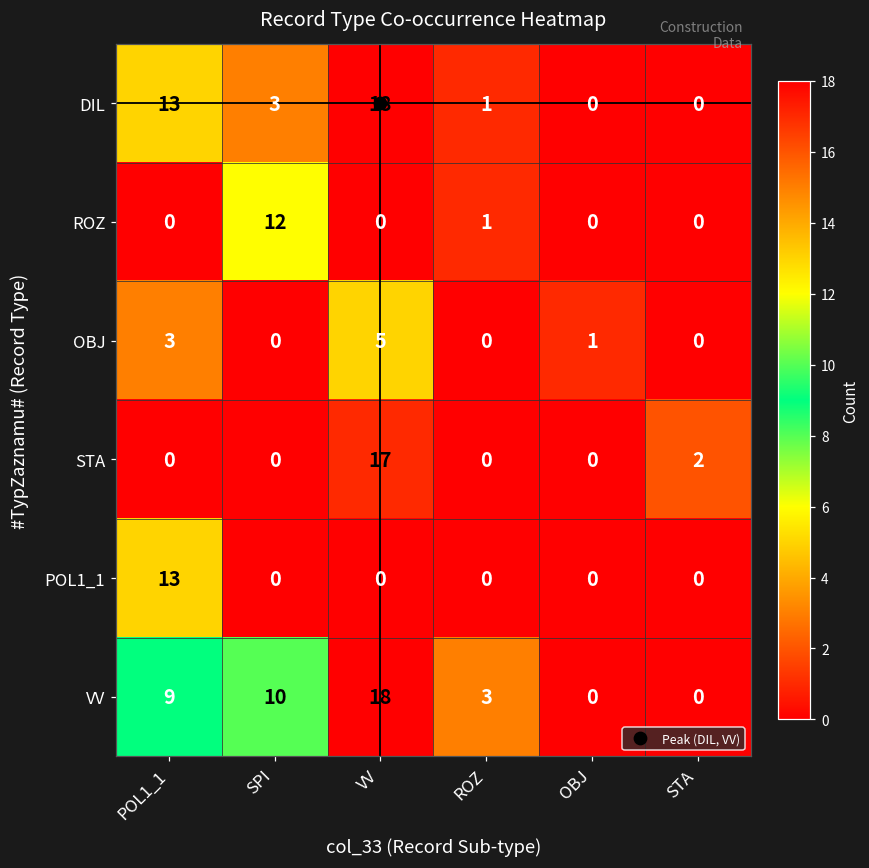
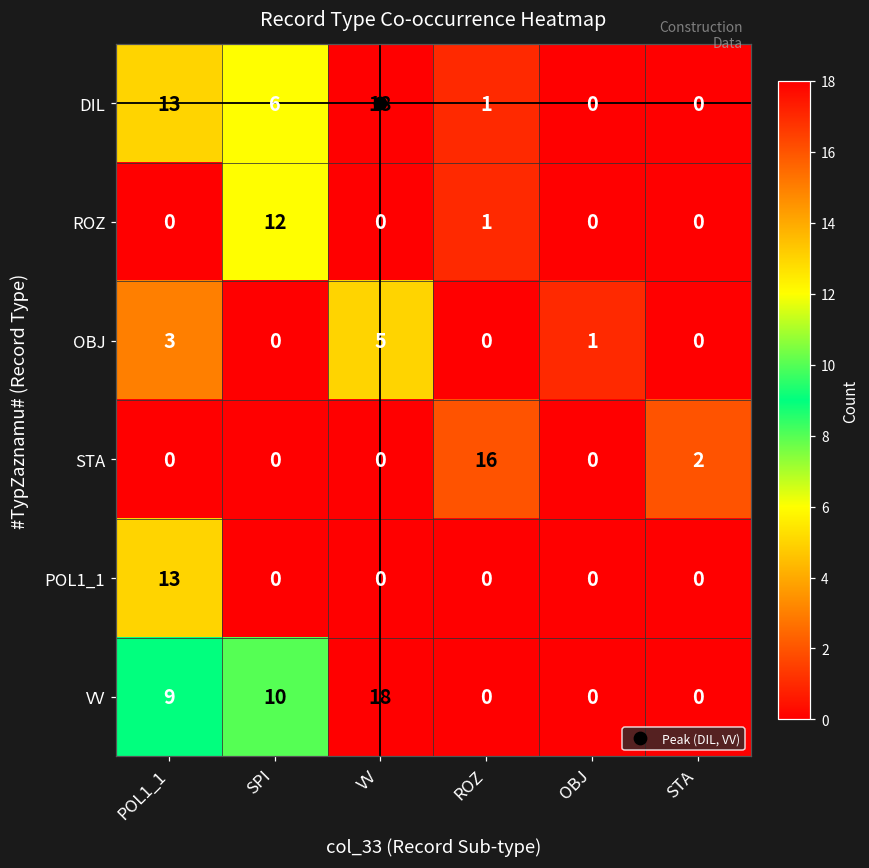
DIL, SPI: 3 -> 6
STA, VV: 17 -> 0
STA, ROZ: 0 -> 16
VV, ROZ: 3 -> 0
